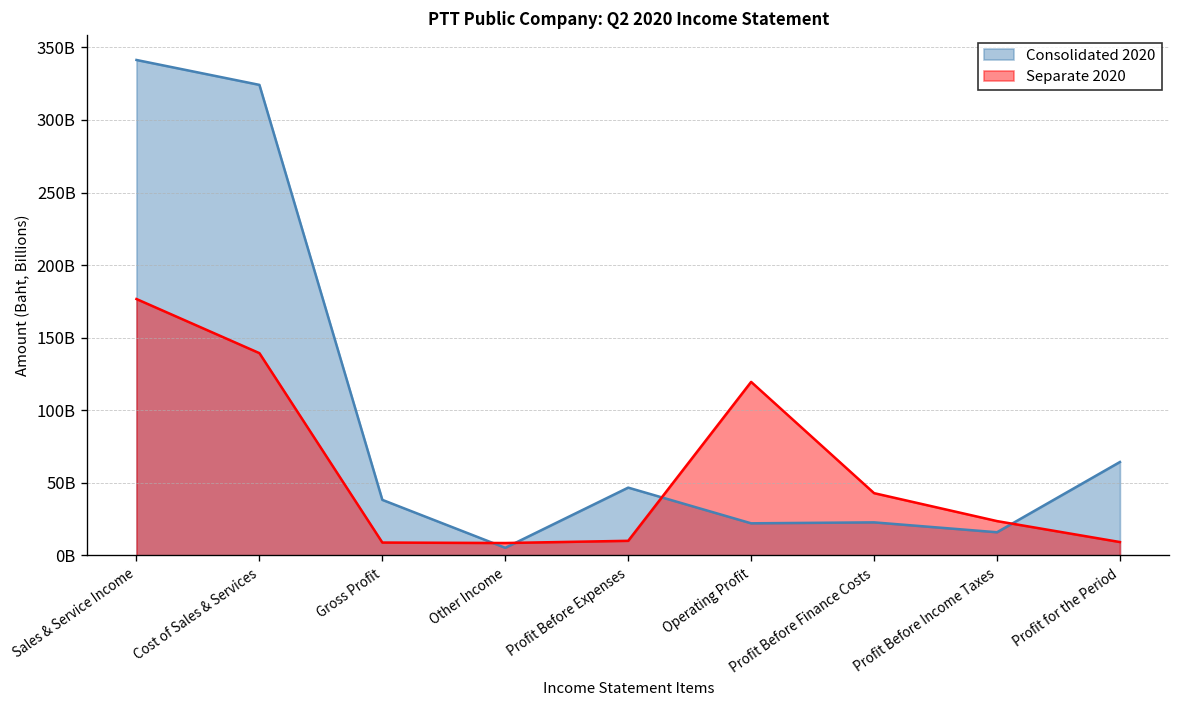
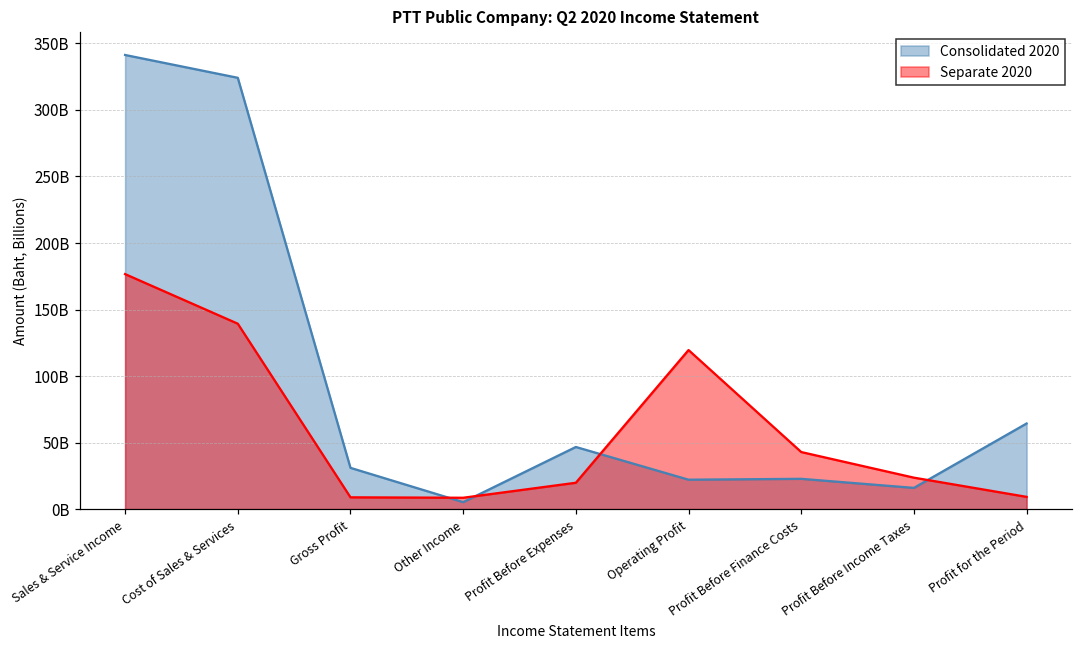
Consolidated 2020, Gross Profit: 38000000000 -> 31000000000
Separate 2020, Profit Before Expenses: 10000000000 -> 20000000000
